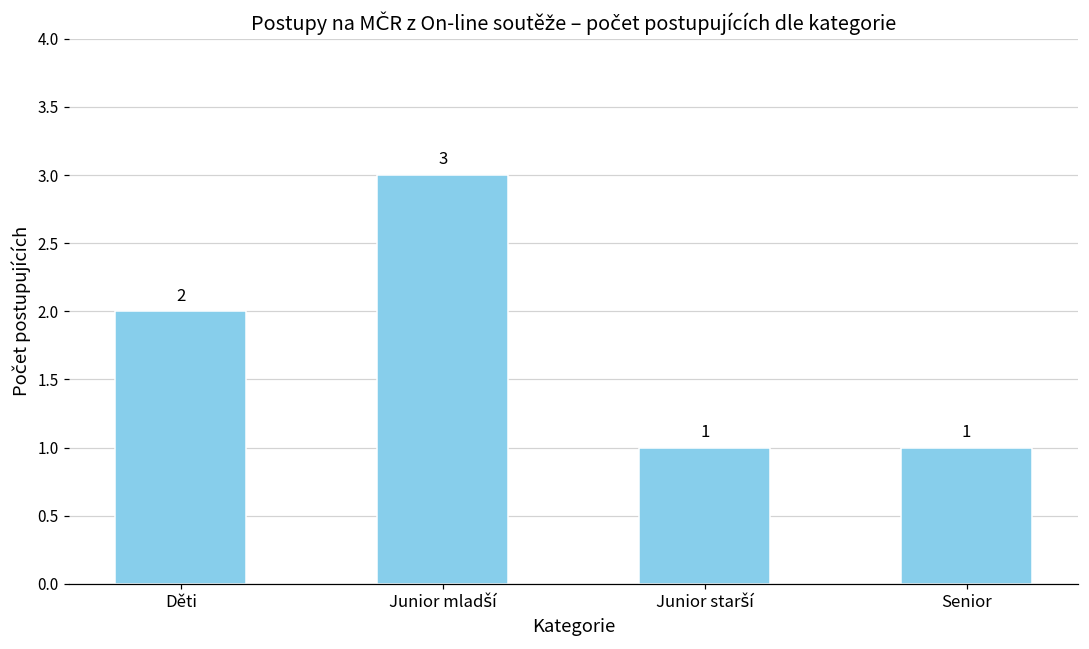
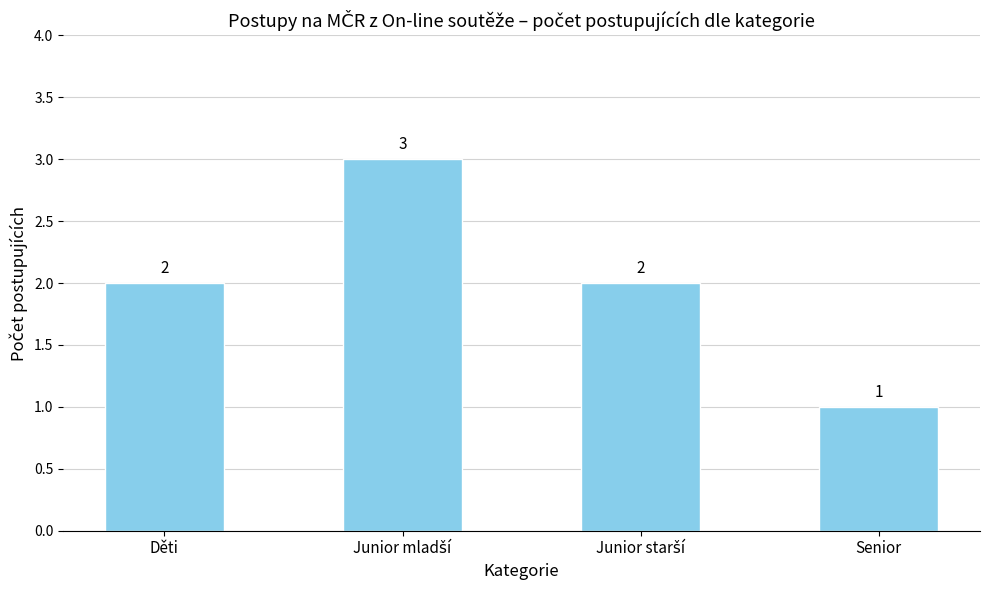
Junior starší: 1 -> 2
